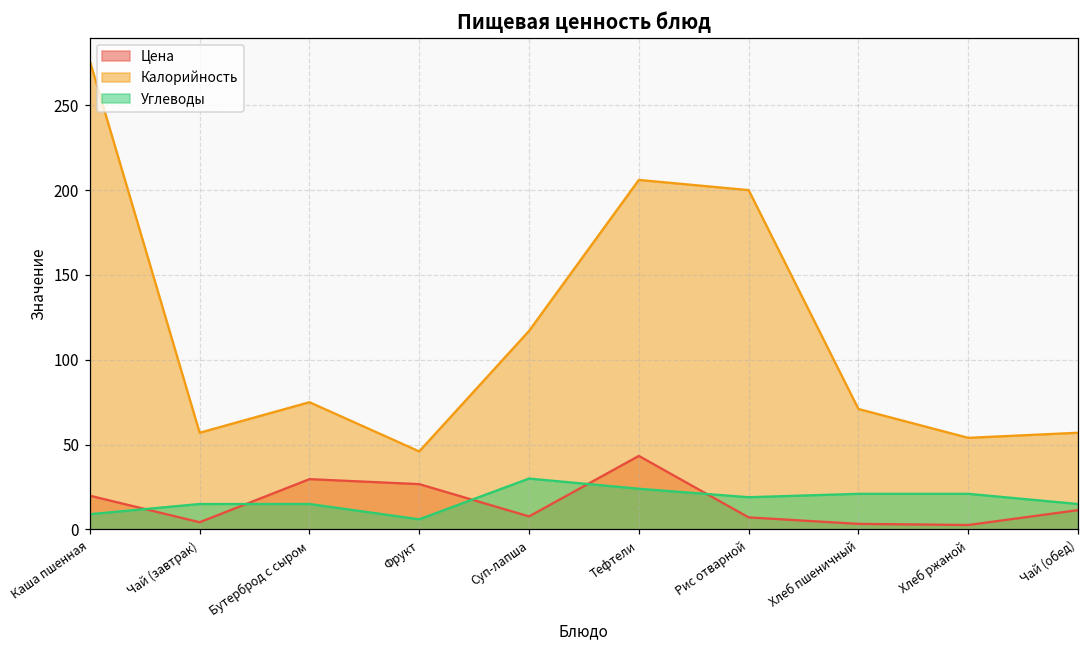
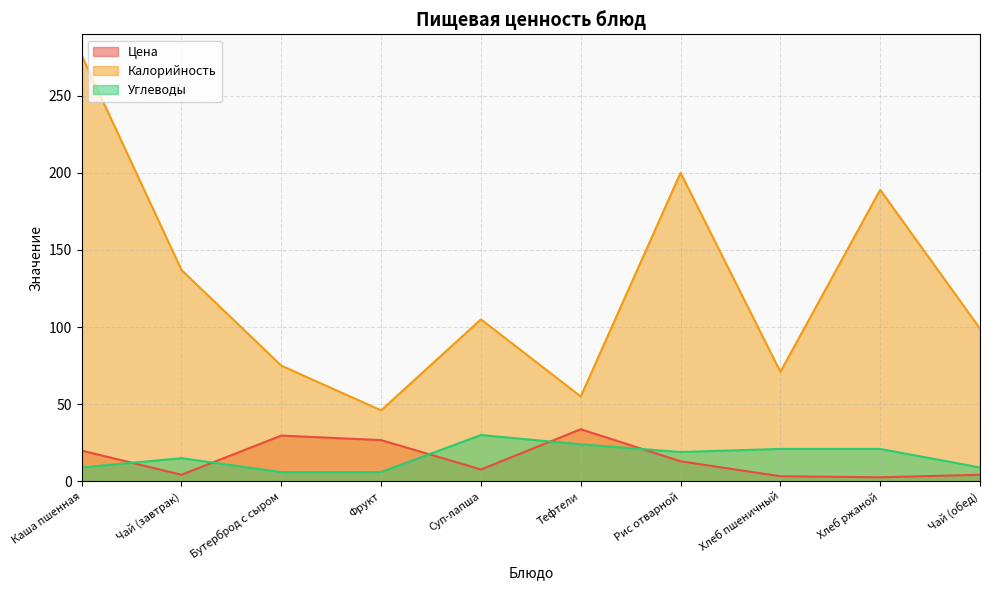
Калорийность, Чай (завтрак): 57 -> 137
Углеводы, Бутерброд с сыром: 15 -> 6
Калорийность, Суп-лапша: 117 -> 105
Цена, Тефтели: 43 -> 34
Калорийность, Тефтели: 206 -> 55
Цена, Рис отварной: 7 -> 13
Калорийность, Хлеб ржаной: 54 -> 189
Цена, Чай (обед): 11 -> 4
Калорийность, Чай (обед): 57 -> 99
Углеводы, Чай (обед): 15 -> 9
